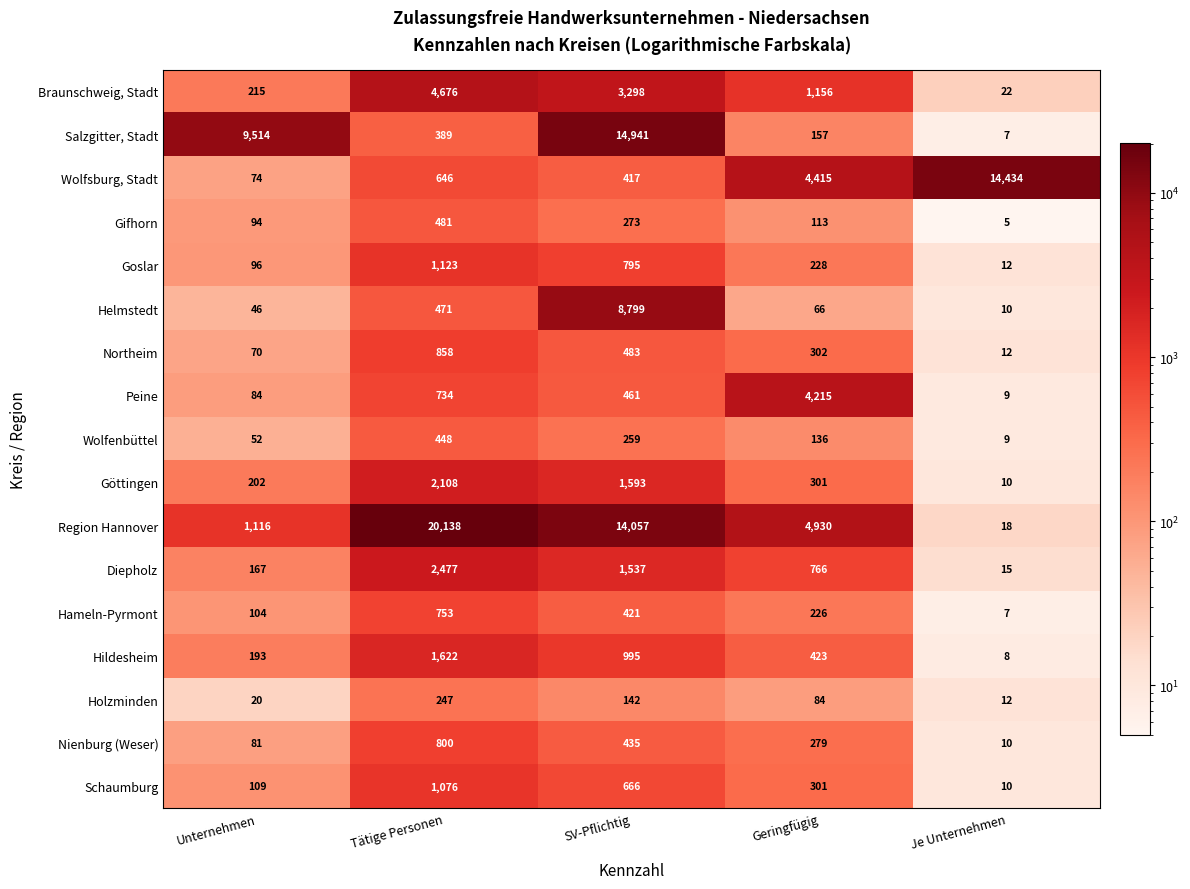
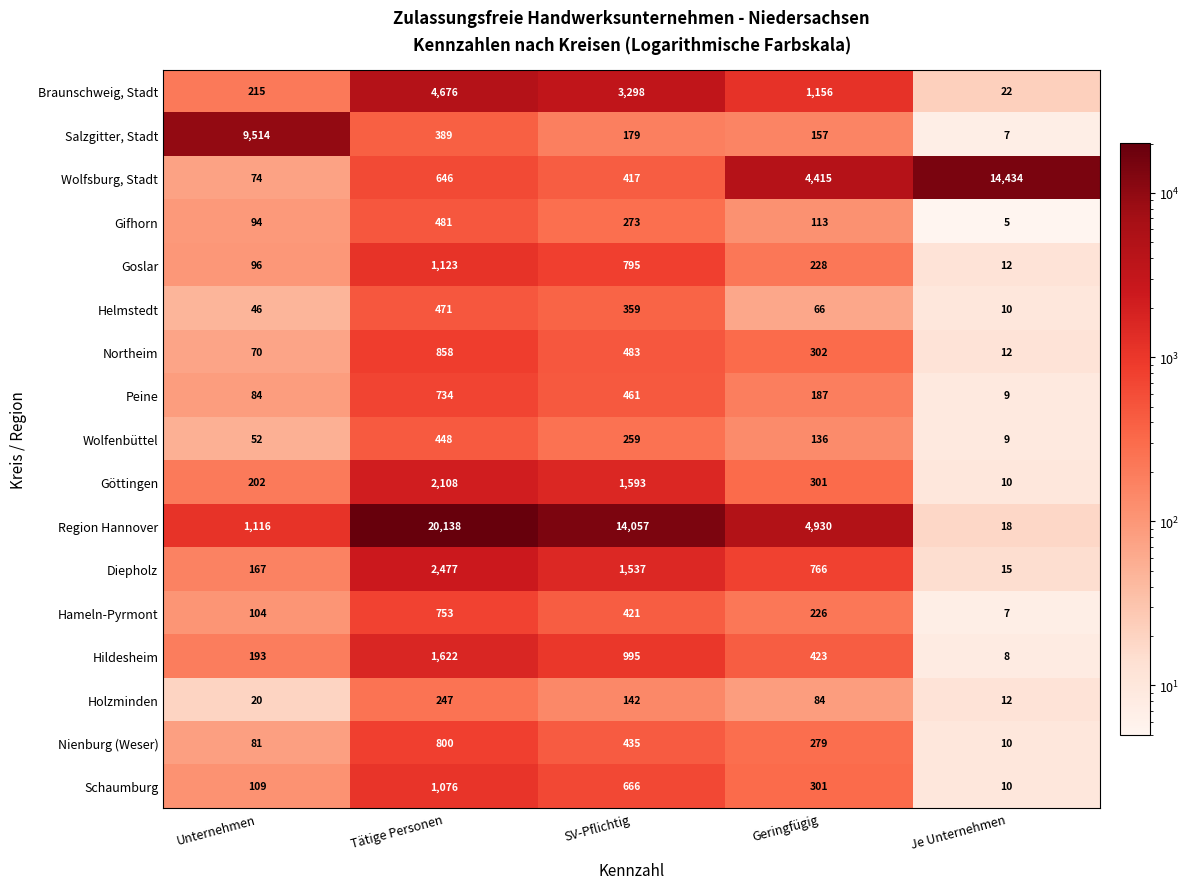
Salzgitter, Stadt, SV-Pflichtig: 14,941 -> 179
Helmstedt, SV-Pflichtig: 8,799 -> 359
Peine, Geringfügig: 4,215 -> 187
